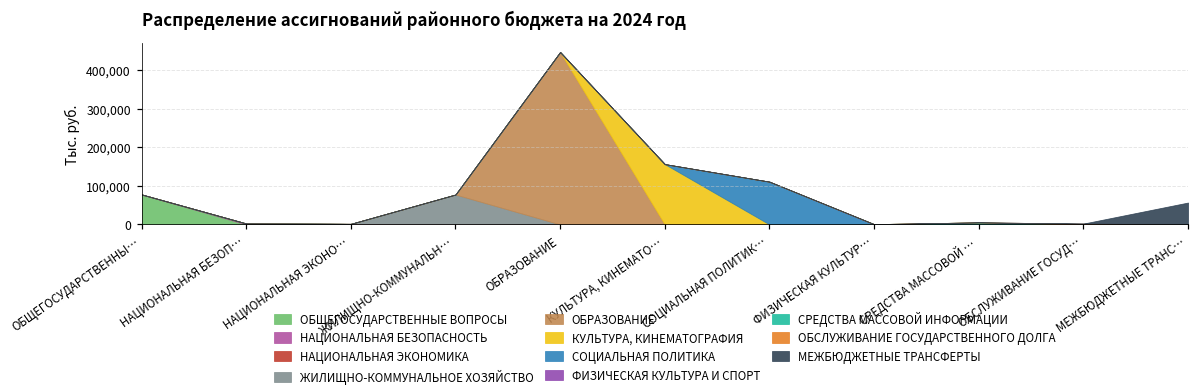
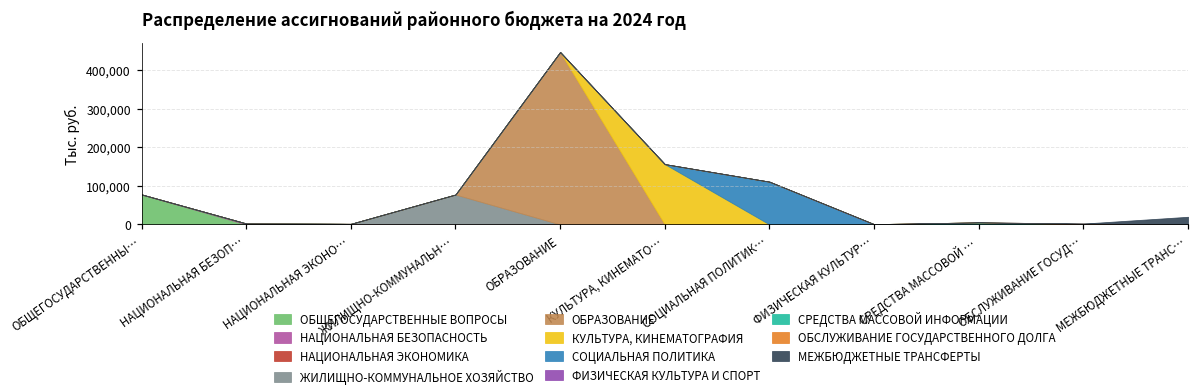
МЕЖБЮДЖЕТНЫЕ ТРАНСФЕРТЫ, МЕЖБЮДЖЕТНЫЕ ТРАНС…: 60,000 -> 20,000
